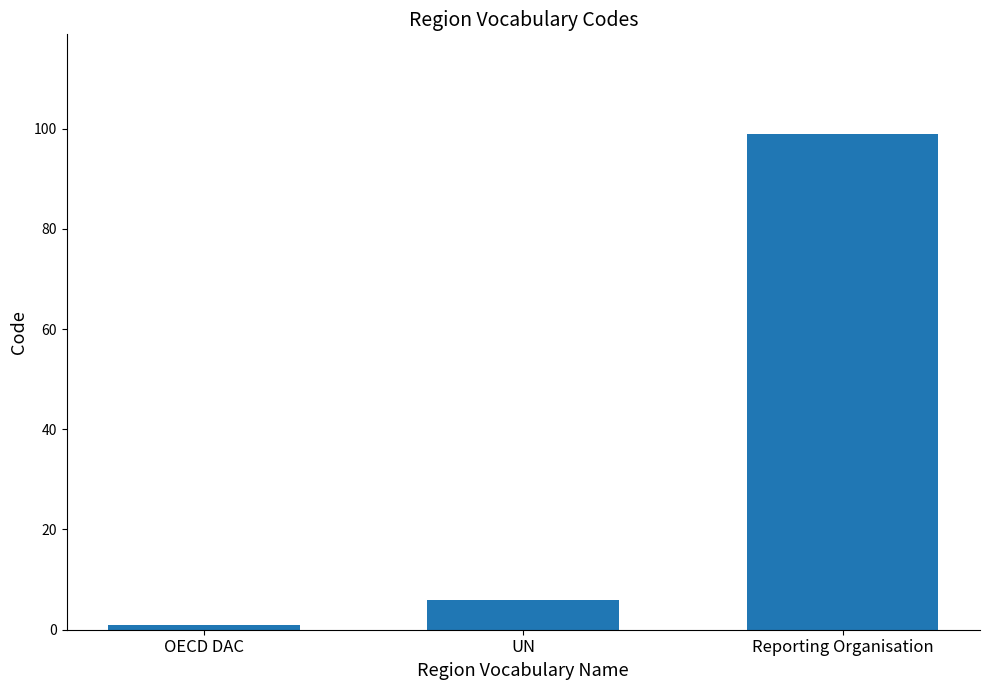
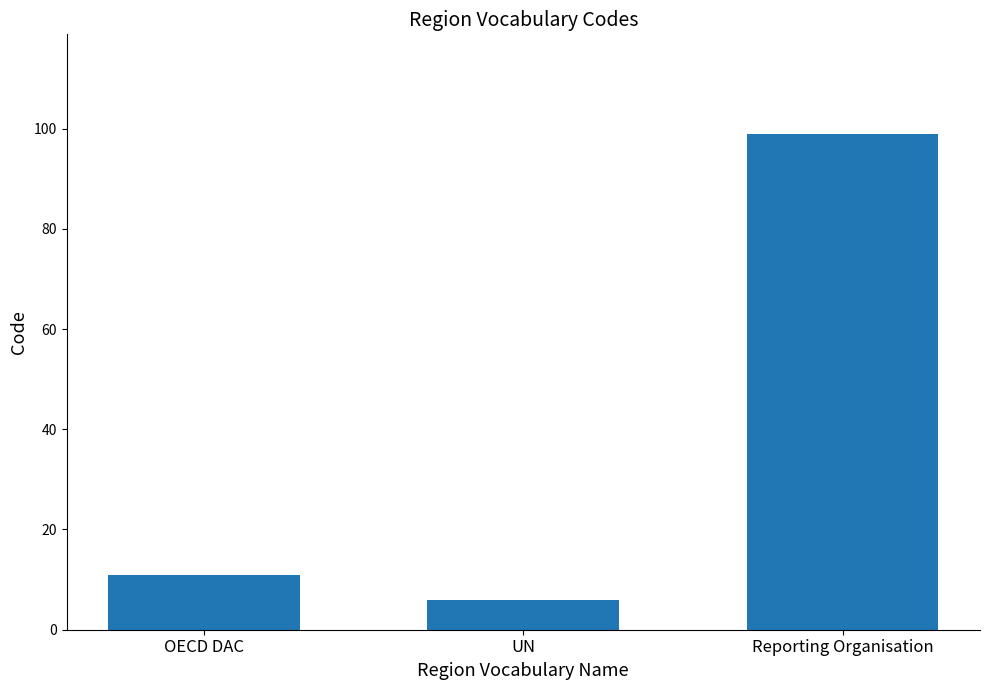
OECD DAC: 1 -> 11
